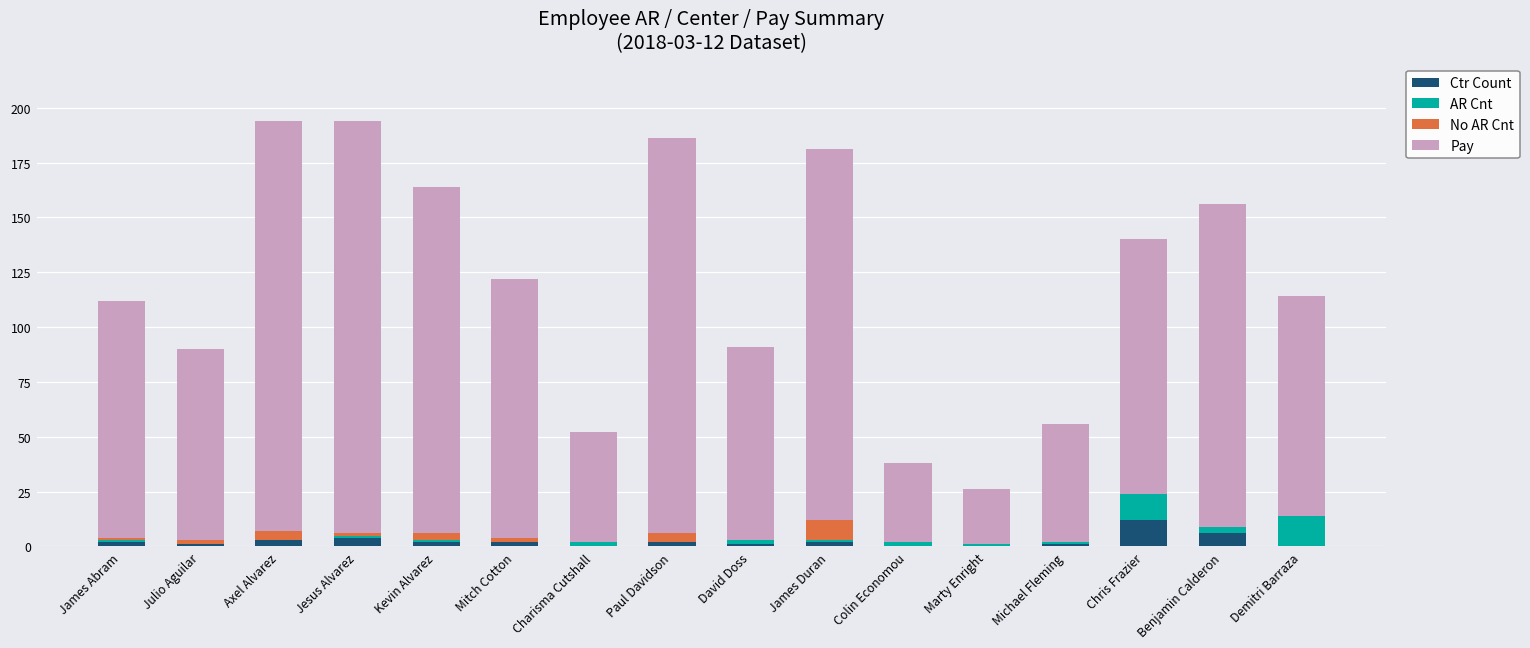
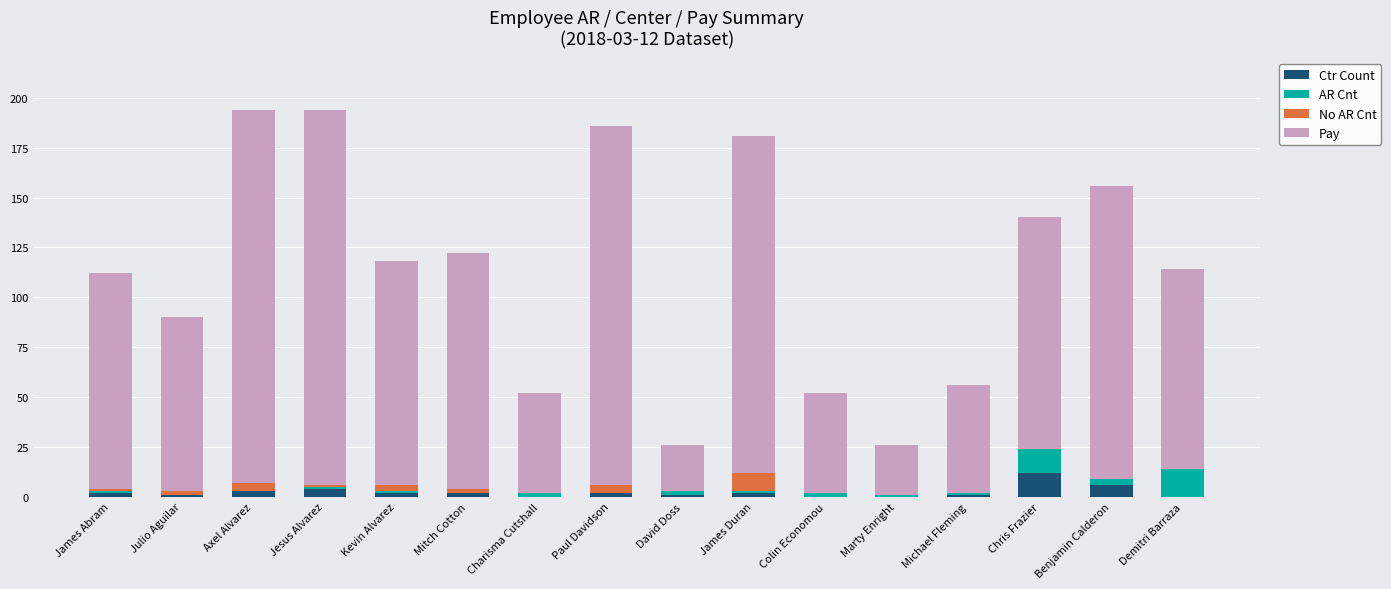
Pay, Kevin Alvarez: 158 -> 112
Pay, David Doss: 88 -> 23
Pay, Colin Economou: 36 -> 50
